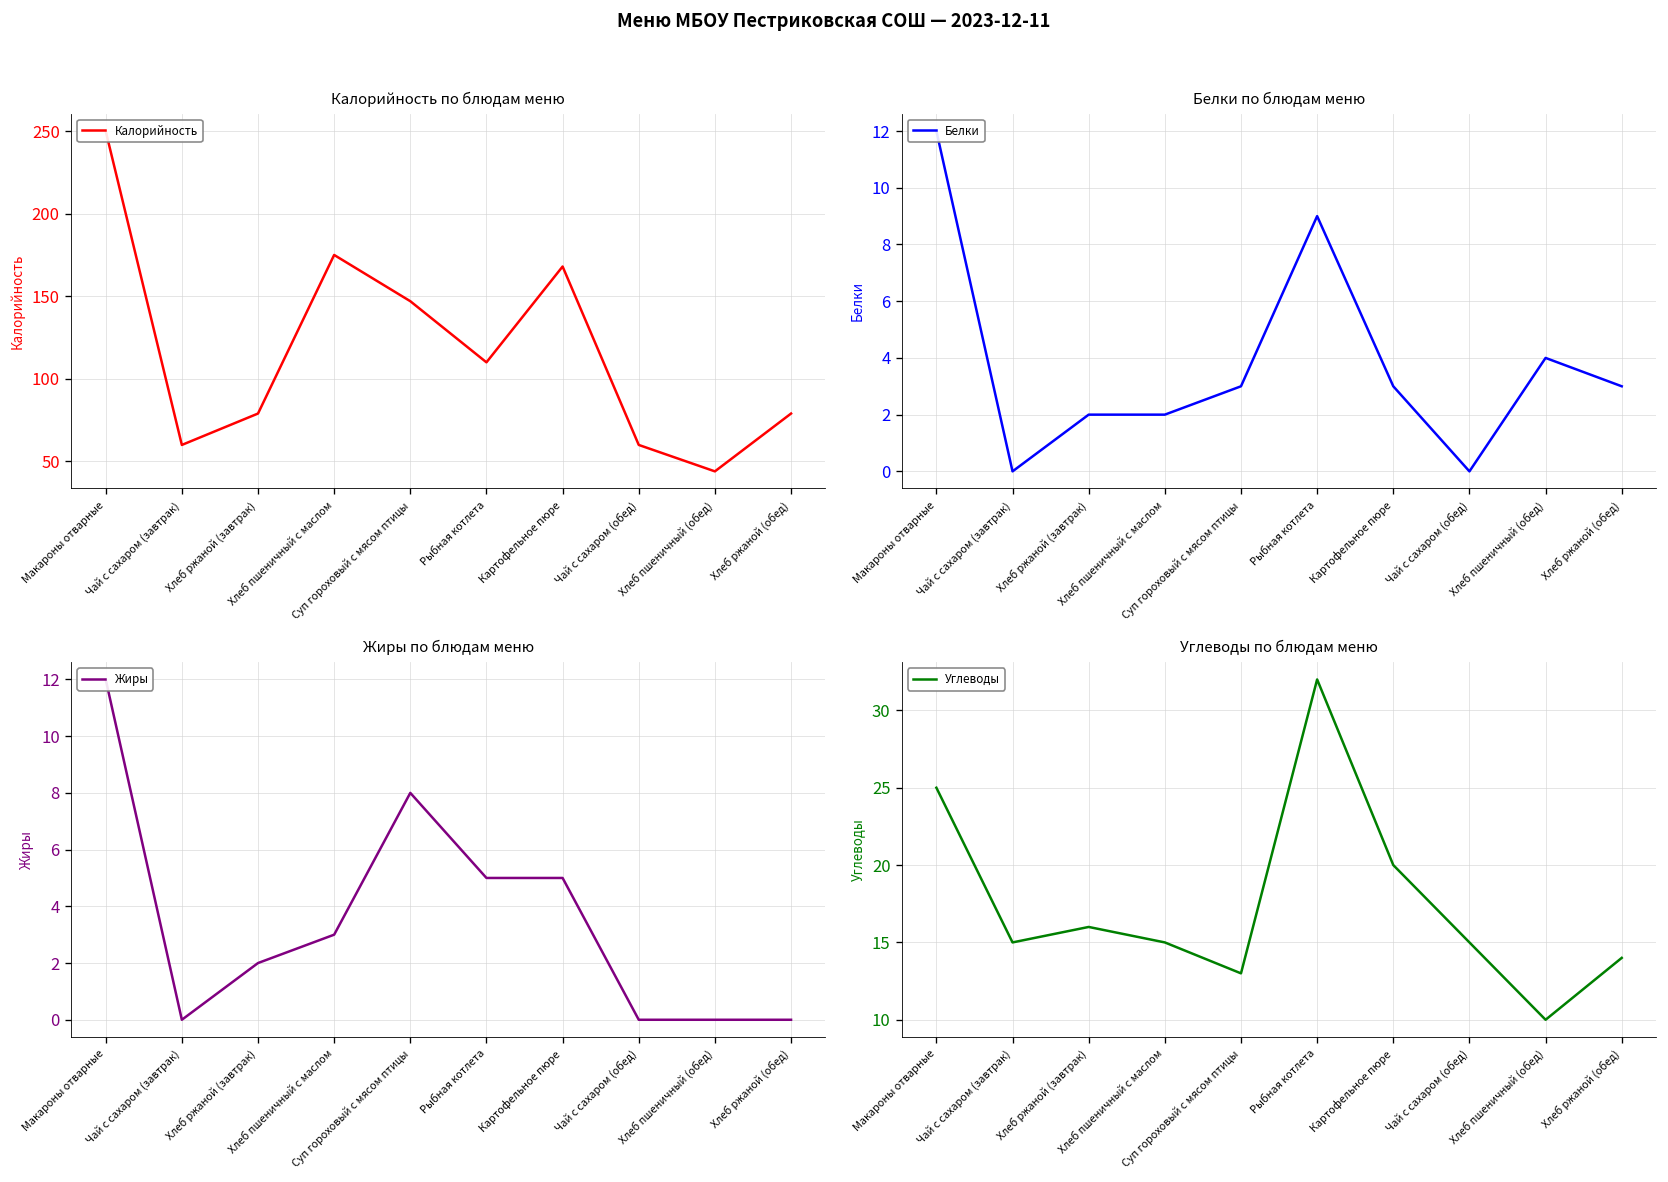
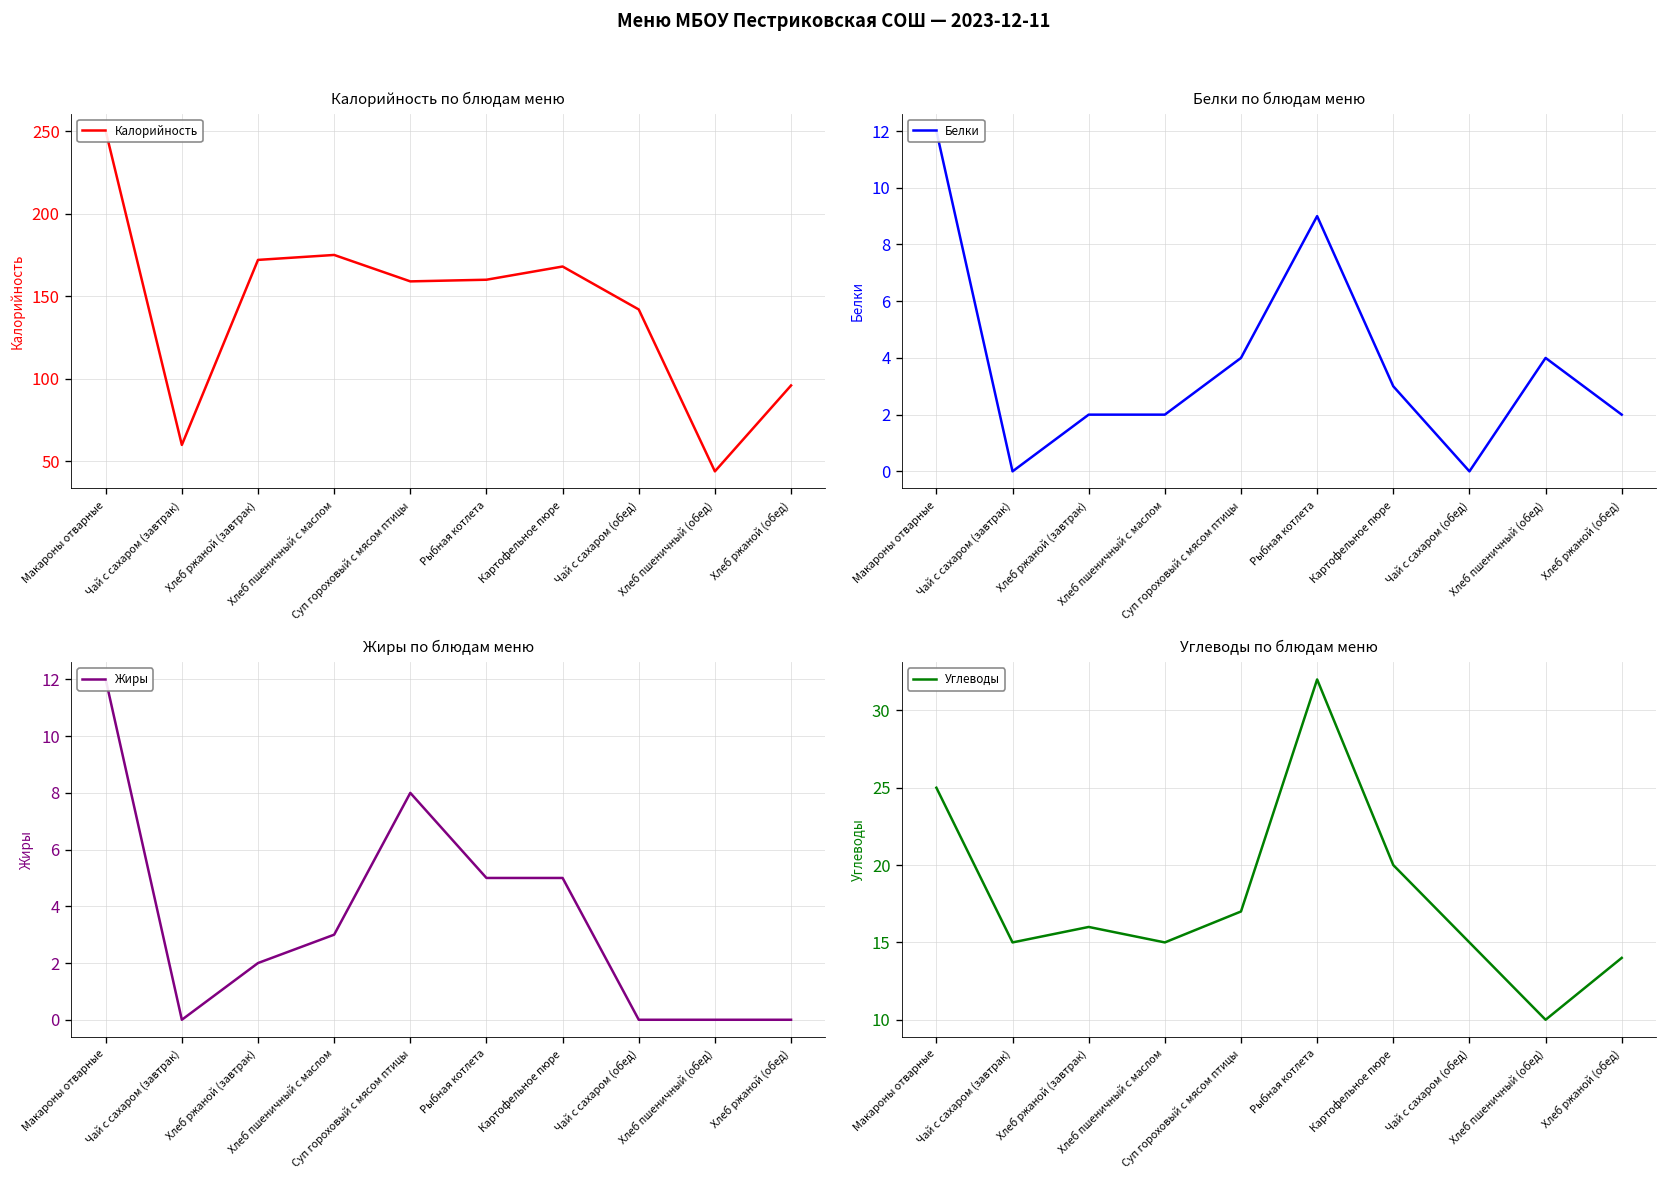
Калорийность по блюдам меню, Хлеб ржаной (завтрак): 79 -> 172
Калорийность по блюдам меню, Суп гороховый с мясом птицы: 147 -> 159
Калорийность по блюдам меню, Рыбная котлета: 110 -> 160
Калорийность по блюдам меню, Чай с сахаром (обед): 60 -> 142
Калорийность по блюдам меню, Хлеб ржаной (обед): 79 -> 96
Белки по блюдам меню, Суп гороховый с мясом птицы: 3 -> 4
Белки по блюдам меню, Хлеб ржаной (обед): 3 -> 2
Углеводы по блюдам меню, Суп гороховый с мясом птицы: 13 -> 17
